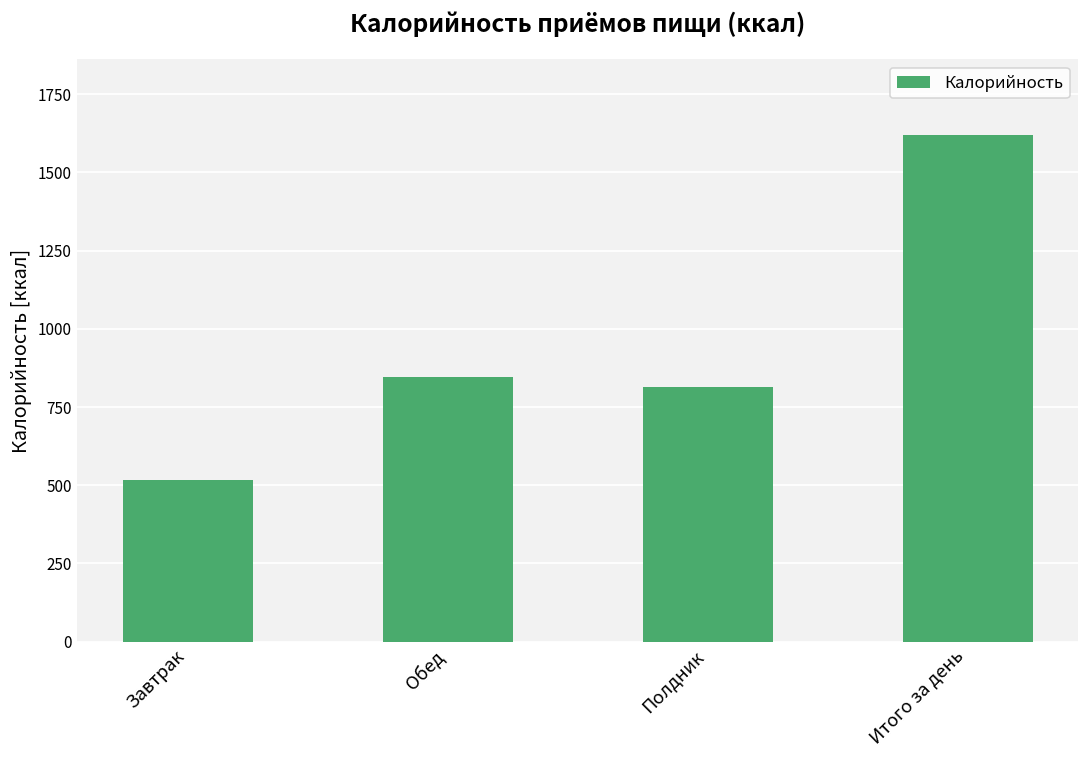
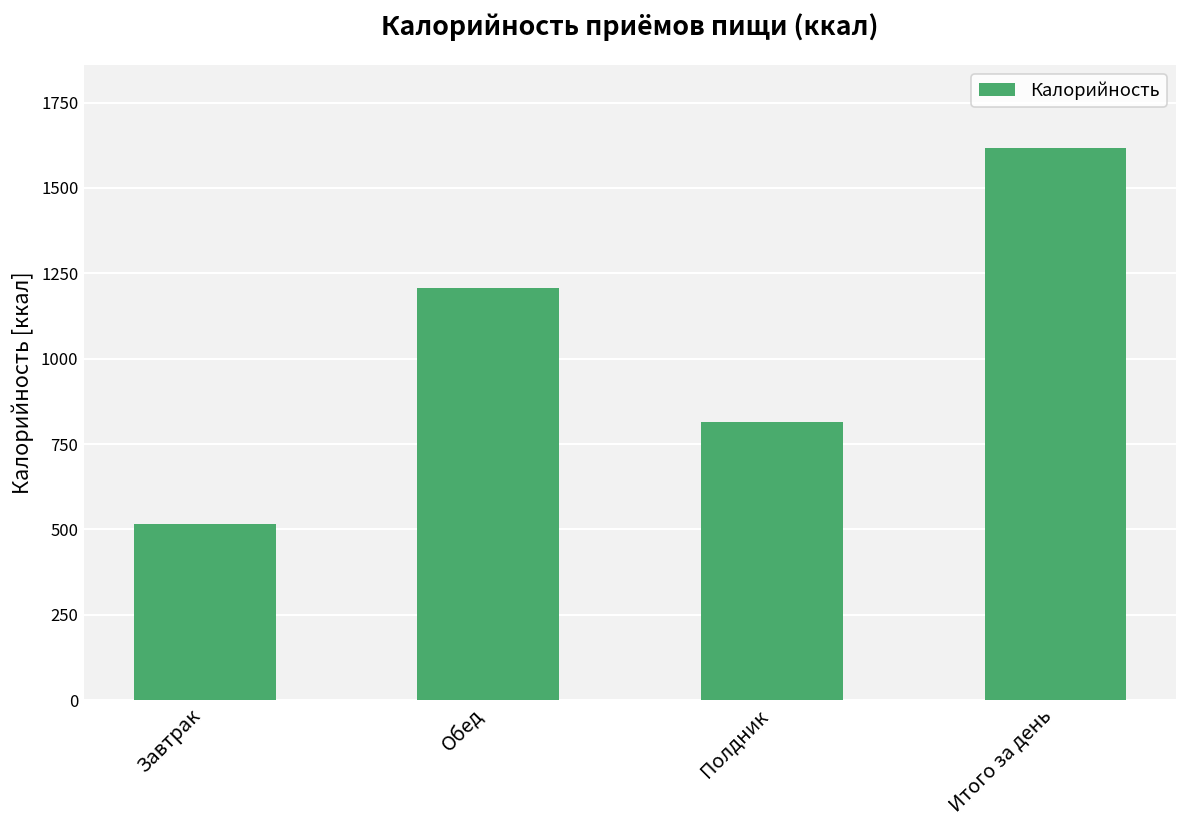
Обед: 850 -> 1210
